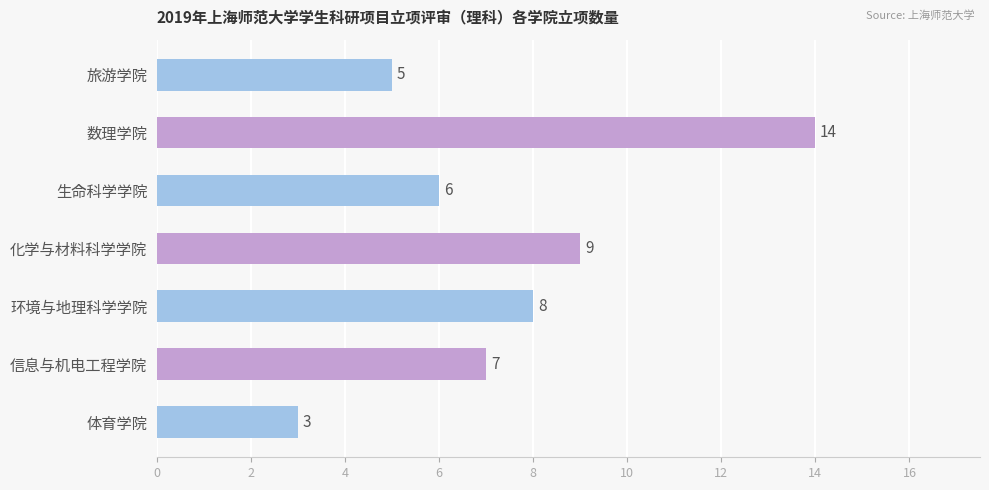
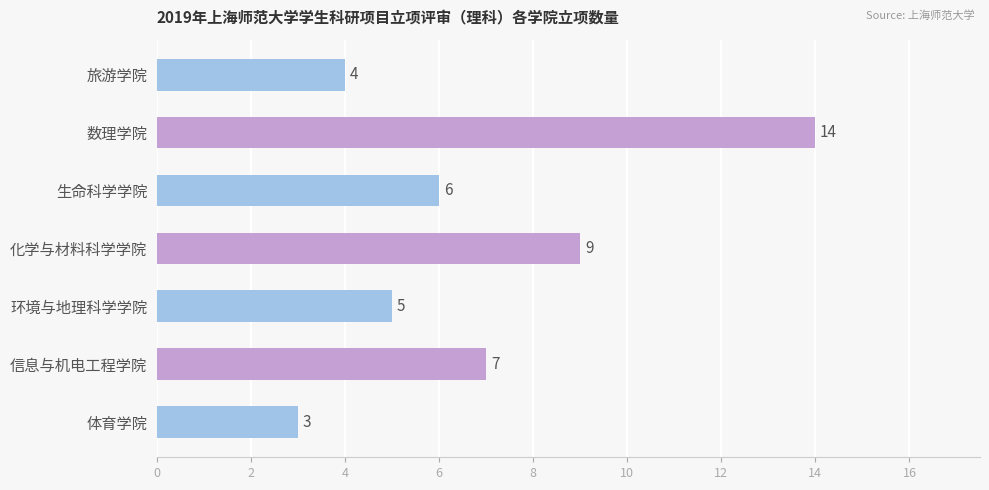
旅游学院: 5 -> 4
环境与地理科学学院: 8 -> 5
